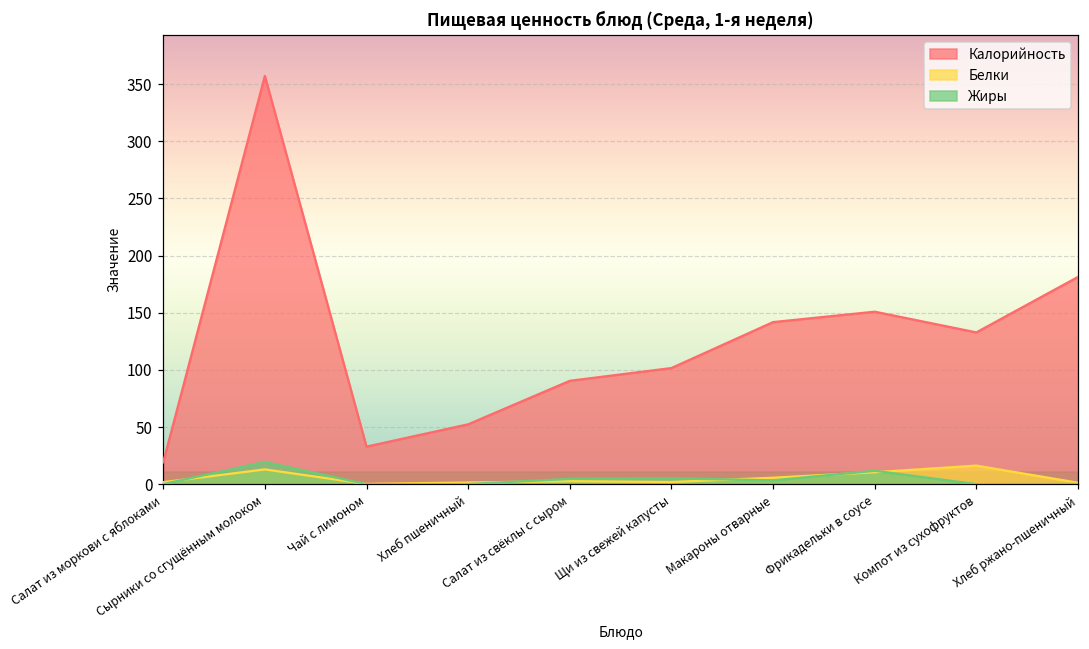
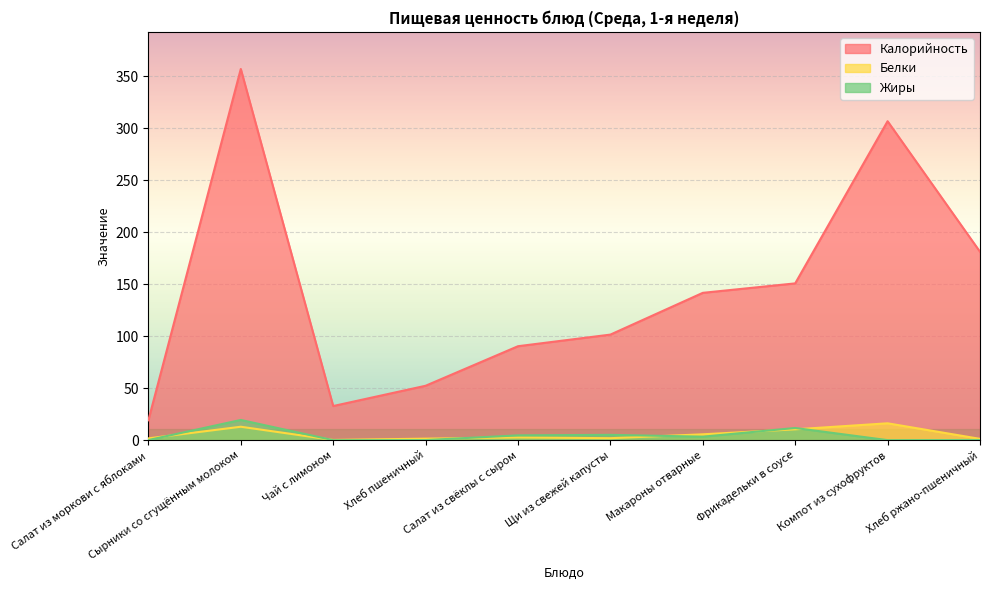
Калорийность, Компот из сухофруктов: 133 -> 307
